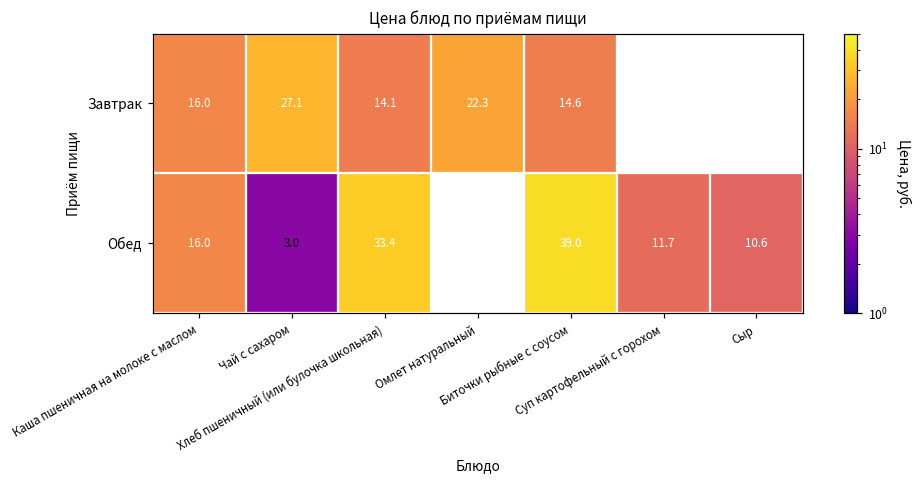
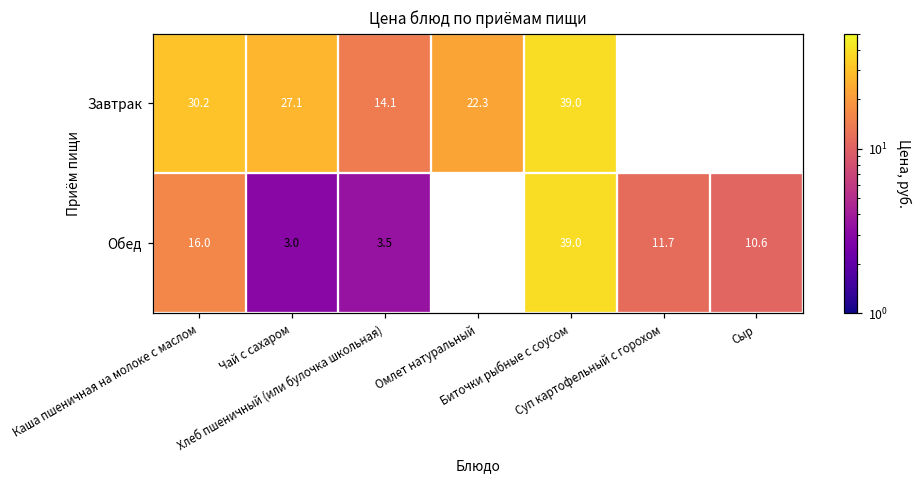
Завтрак, Каша пшеничная на молоке с маслом: 16.0 -> 30.2
Завтрак, Биточки рыбные с соусом: 14.6 -> 39.0
Обед, Хлеб пшеничный (или булочка школьная): 33.4 -> 3.5
